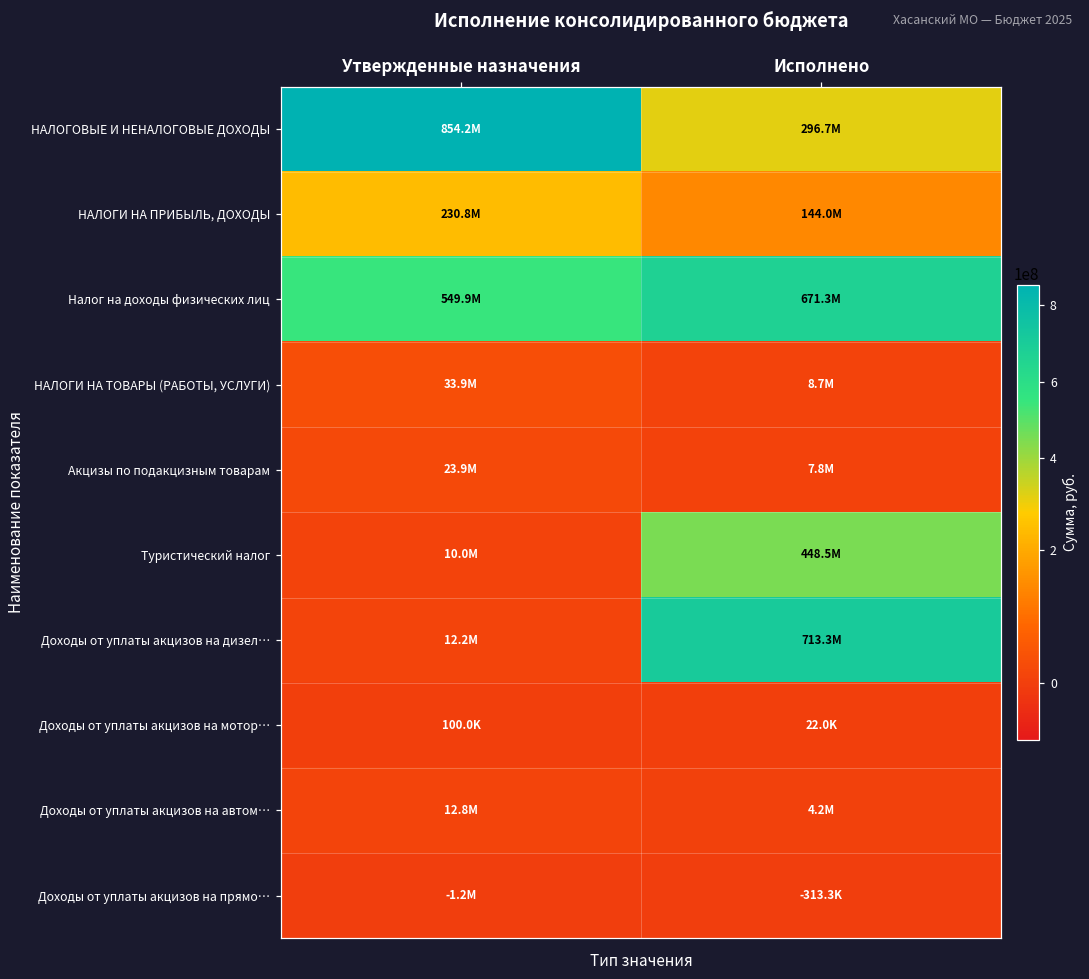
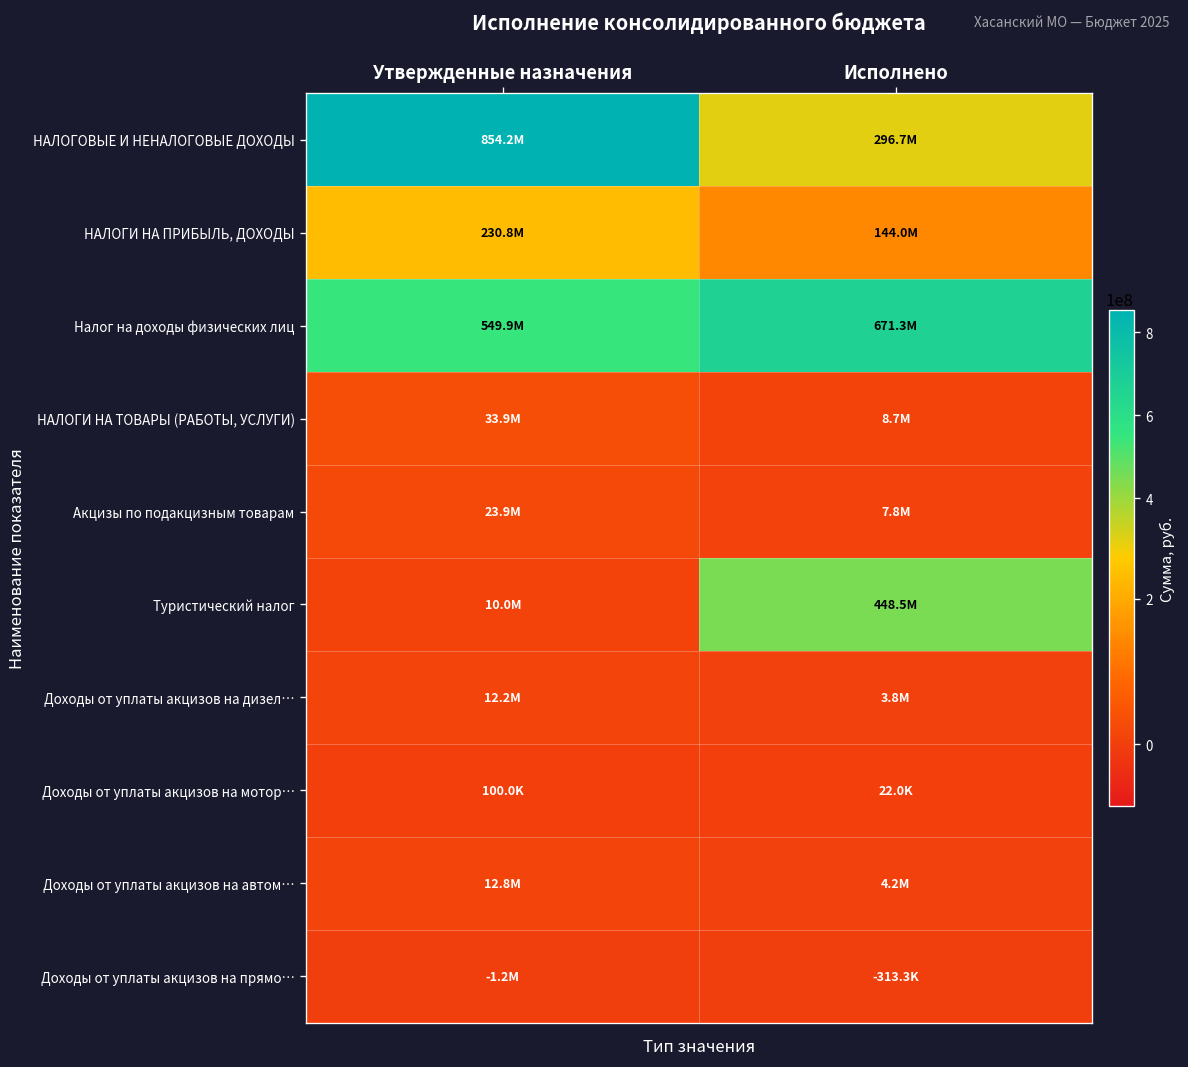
Доходы от уплаты акцизов на дизел…, Исполнено: 713.3M -> 3.8M
